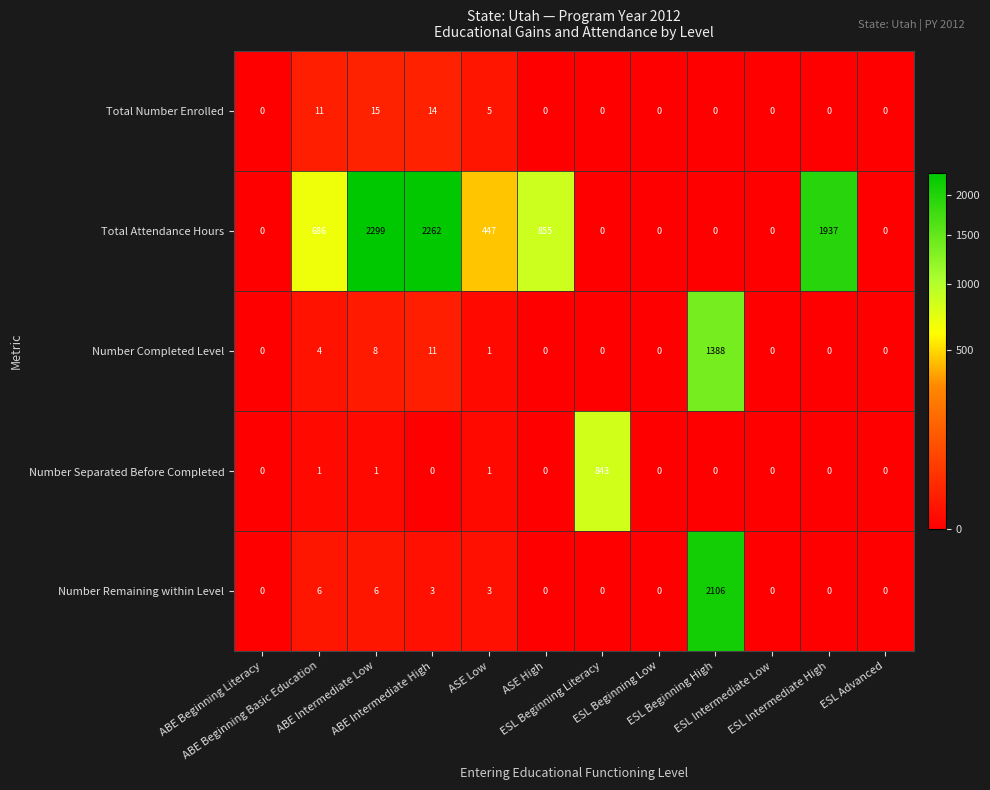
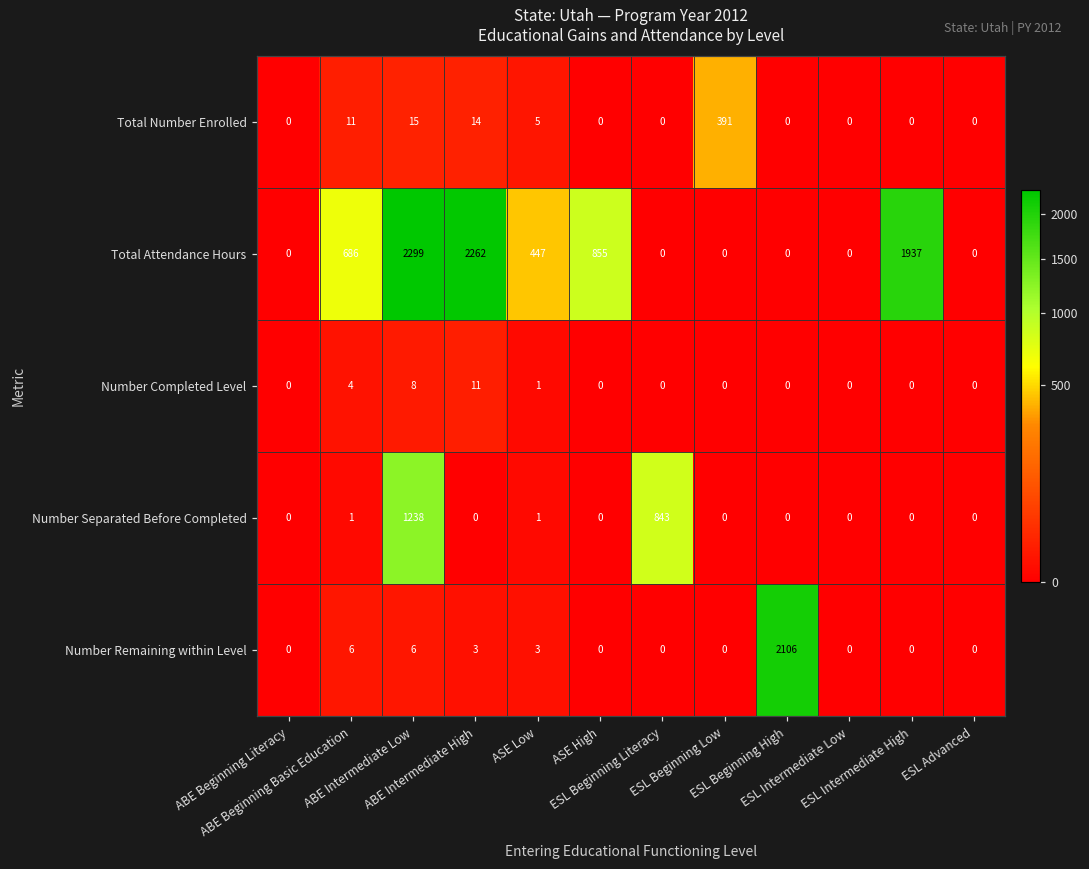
Total Number Enrolled, ESL Beginning Low: 0 -> 391
Number Completed Level, ESL Beginning High: 1388 -> 0
Number Separated Before Completed, ABE Intermediate Low: 1 -> 1238
